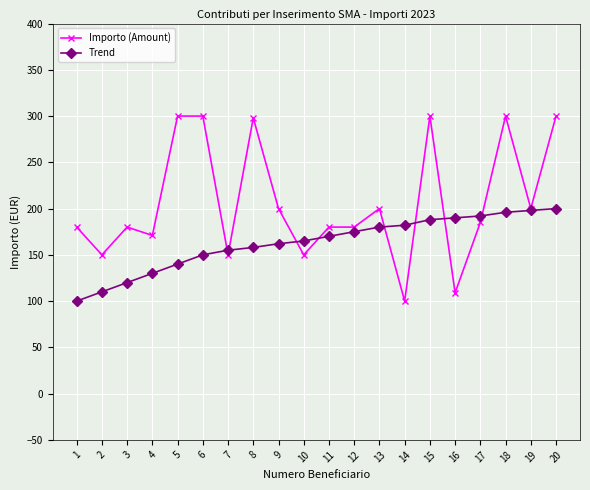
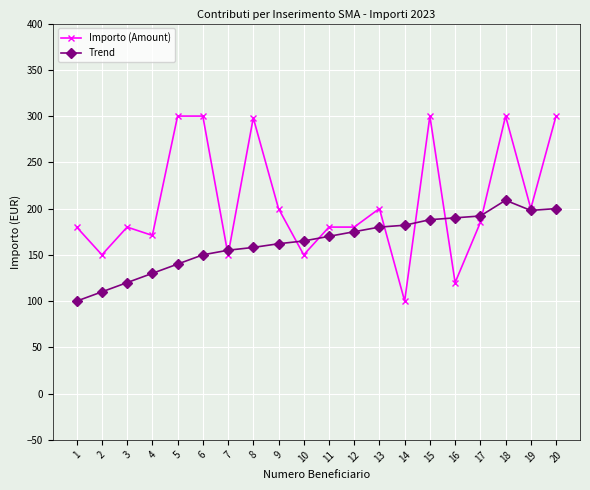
Importo (Amount), 16: 110 -> 120
Trend, 18: 200 -> 210
